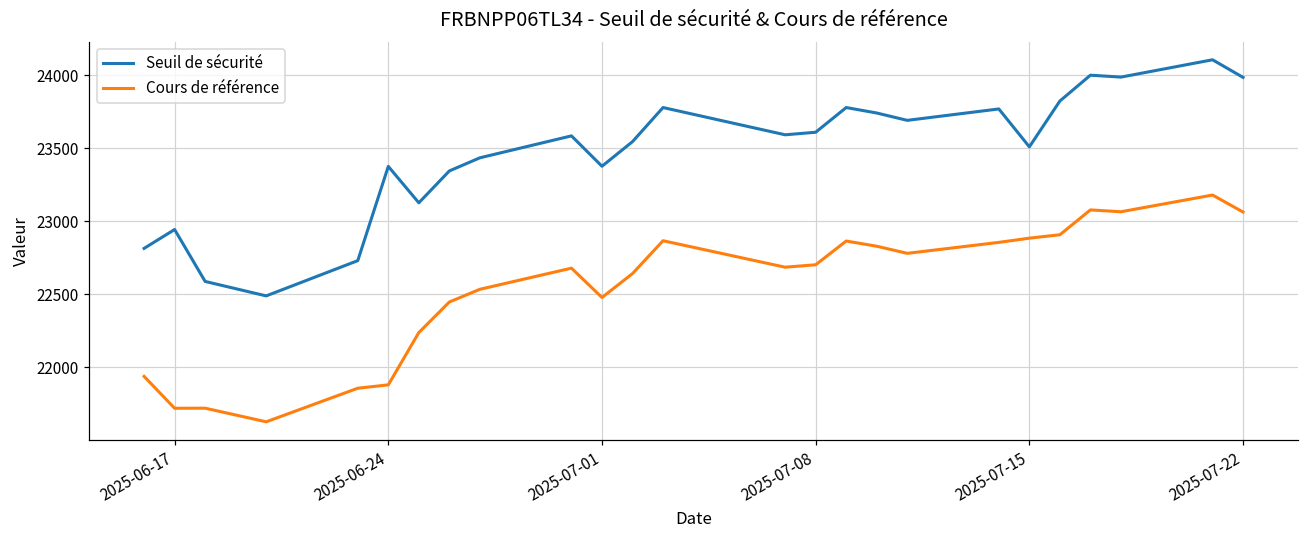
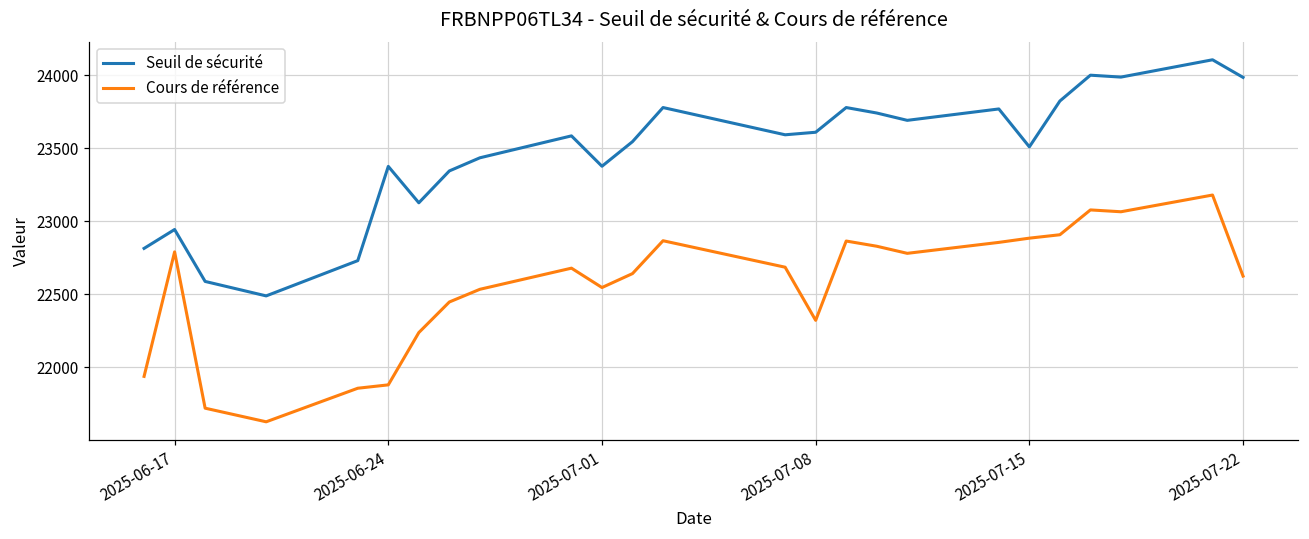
Cours de référence, 2025-06-17: 21720 -> 22790
Cours de référence, 2025-07-01: 22480 -> 22550
Cours de référence, 2025-07-08: 22700 -> 22320
Cours de référence, 2025-07-22: 23060 -> 22620
